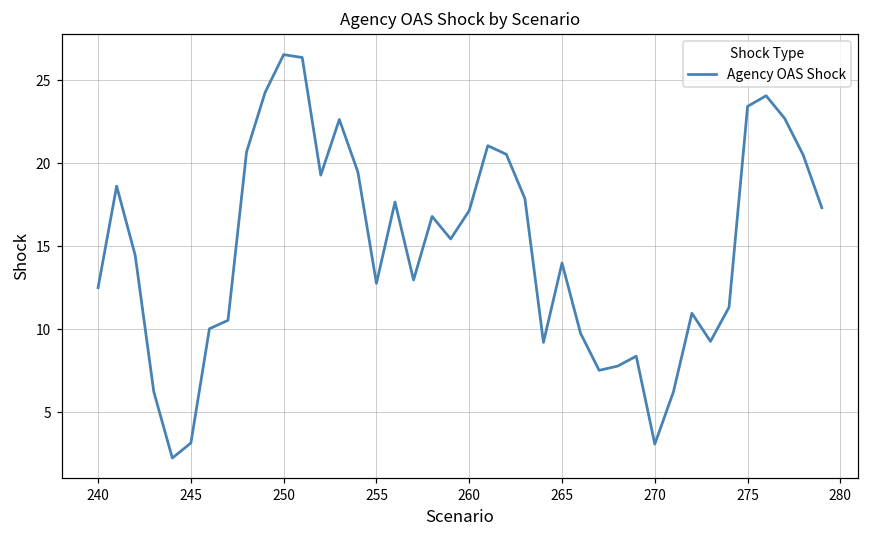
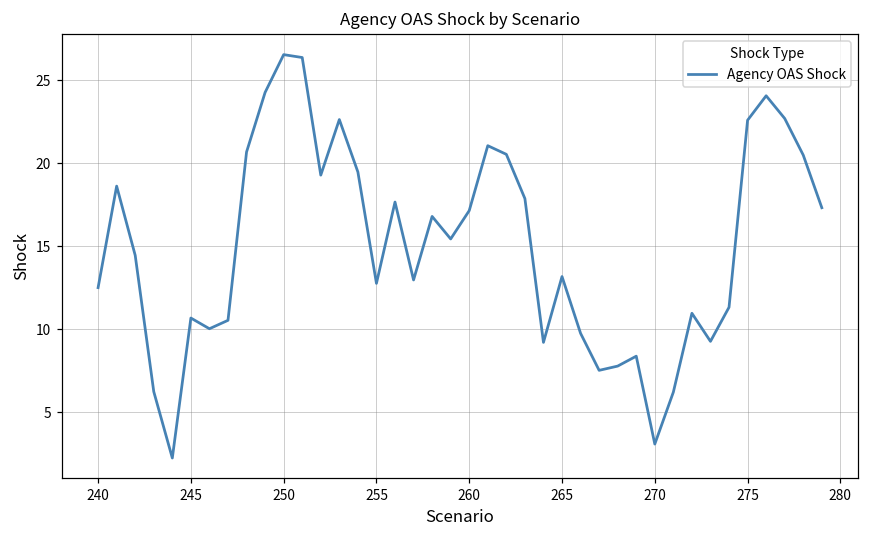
245: 3.1 -> 10.7
265: 14.0 -> 13.2
275: 23.4 -> 22.6
